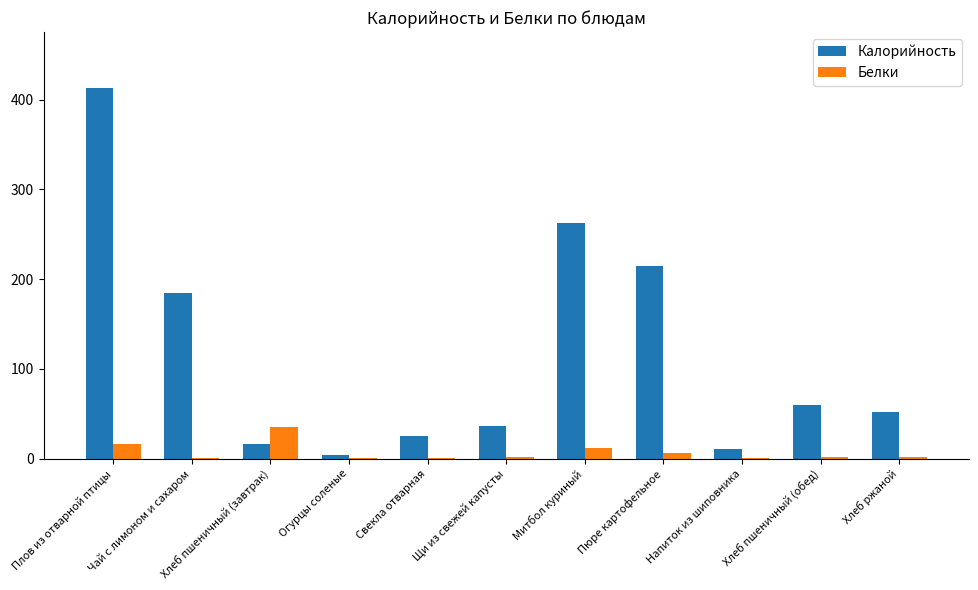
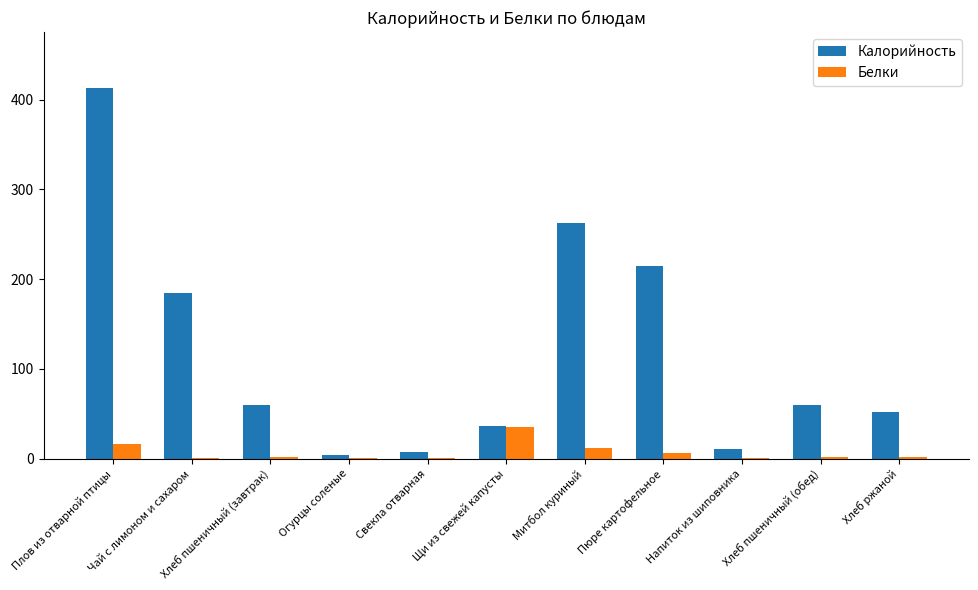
Калорийность, Хлеб пшеничный (завтрак): 20 -> 60
Белки, Хлеб пшеничный (завтрак): 40 -> 0
Калорийность, Свекла отварная: 30 -> 10
Белки, Щи из свежей капусты: 0 -> 30
